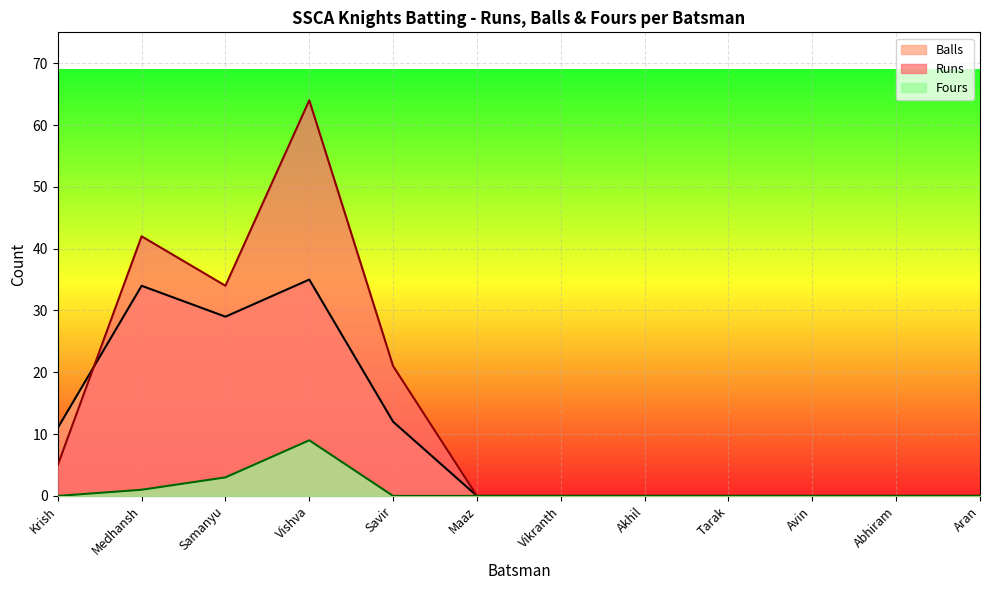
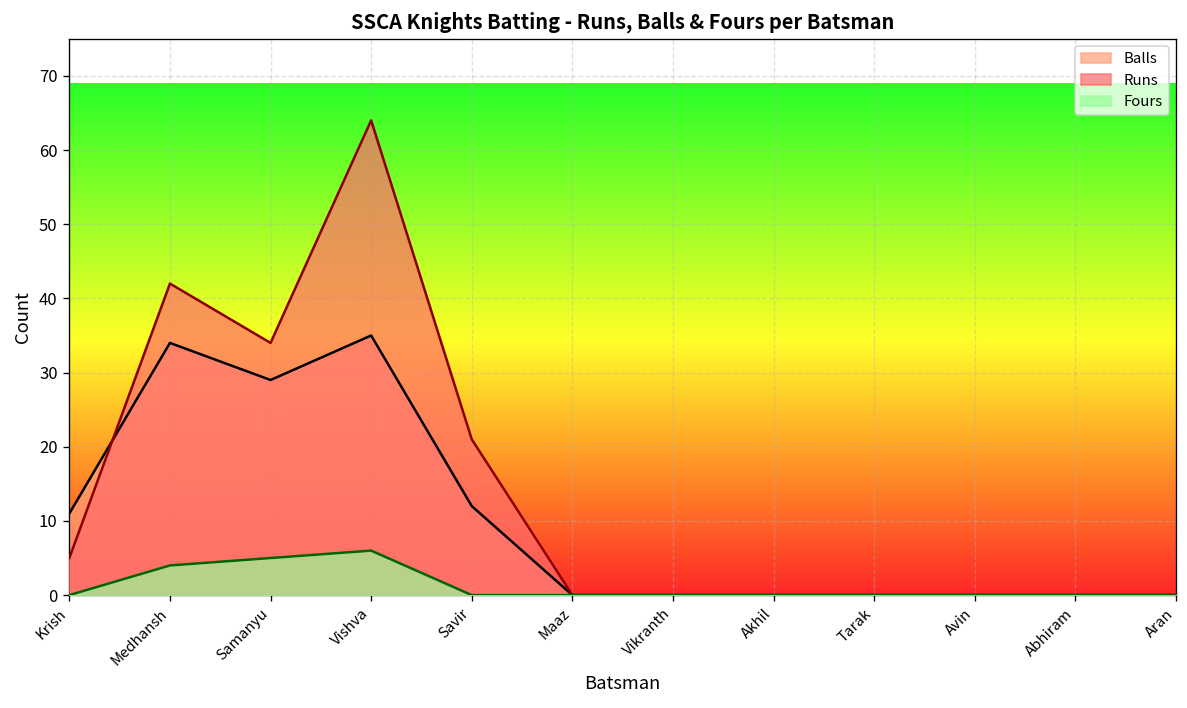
Fours, Medhansh: 1 -> 4
Fours, Samanyu: 3 -> 5
Fours, Vishva: 9 -> 6
